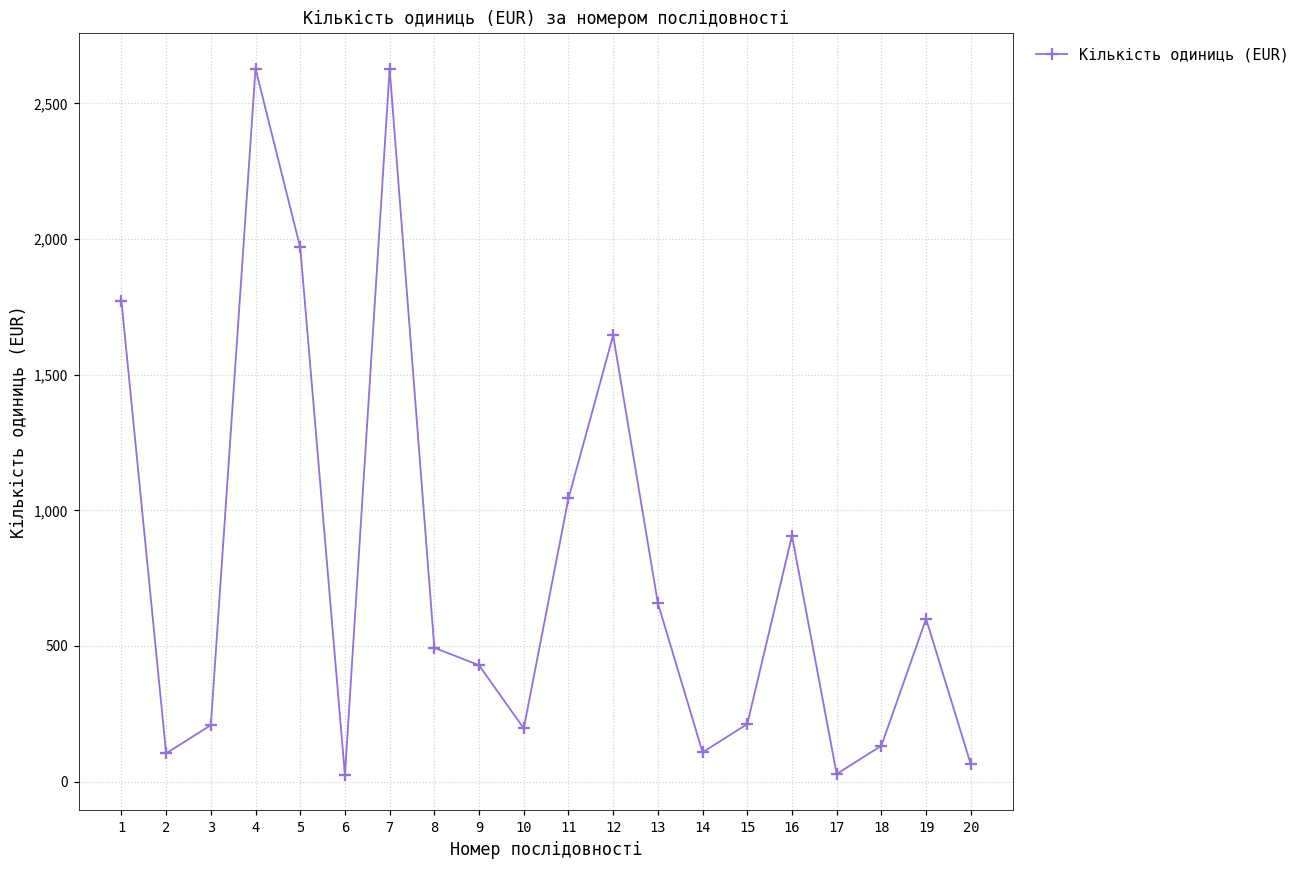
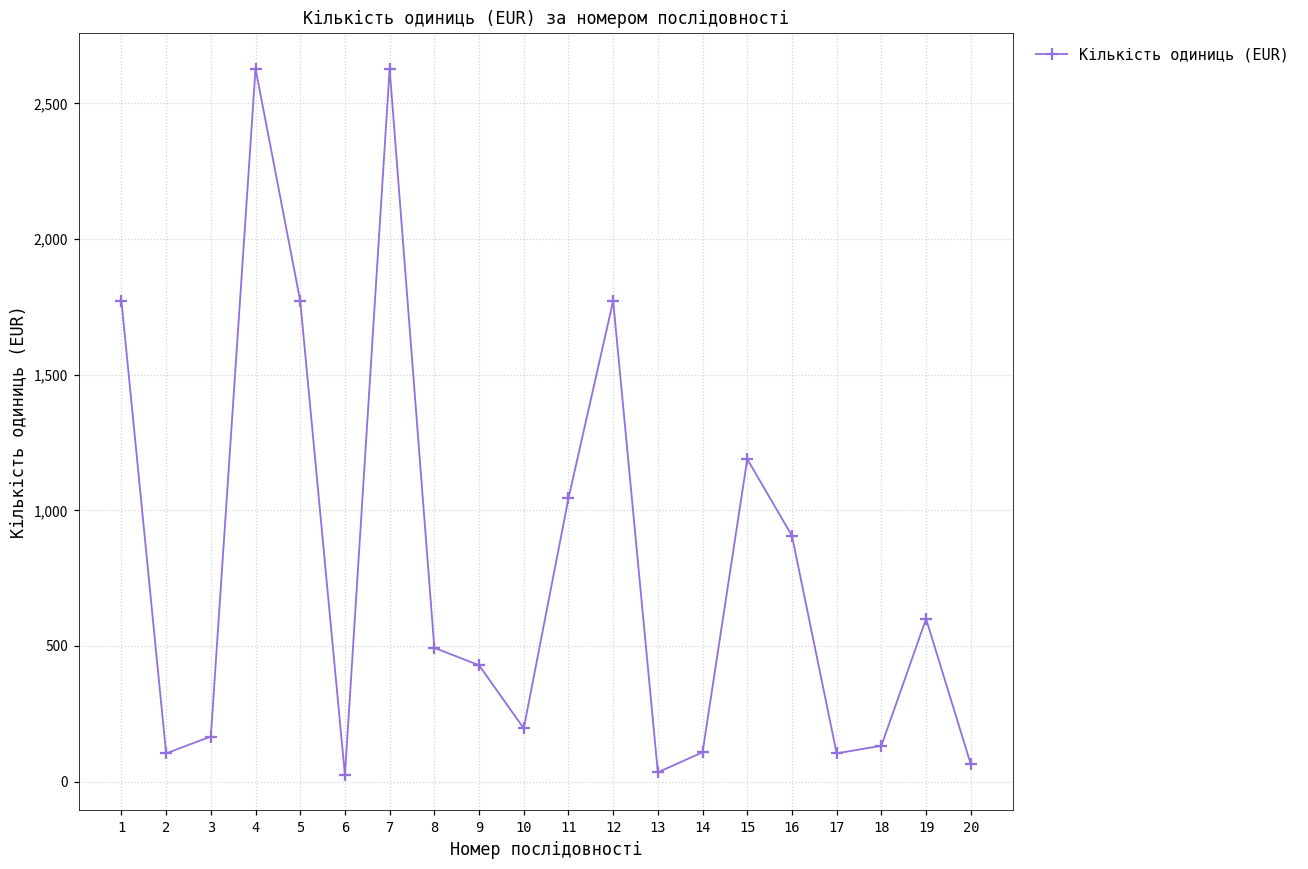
3: 210 -> 170
5: 1,970 -> 1,770
12: 1,650 -> 1,770
13: 660 -> 30
15: 210 -> 1,190
17: 30 -> 100
